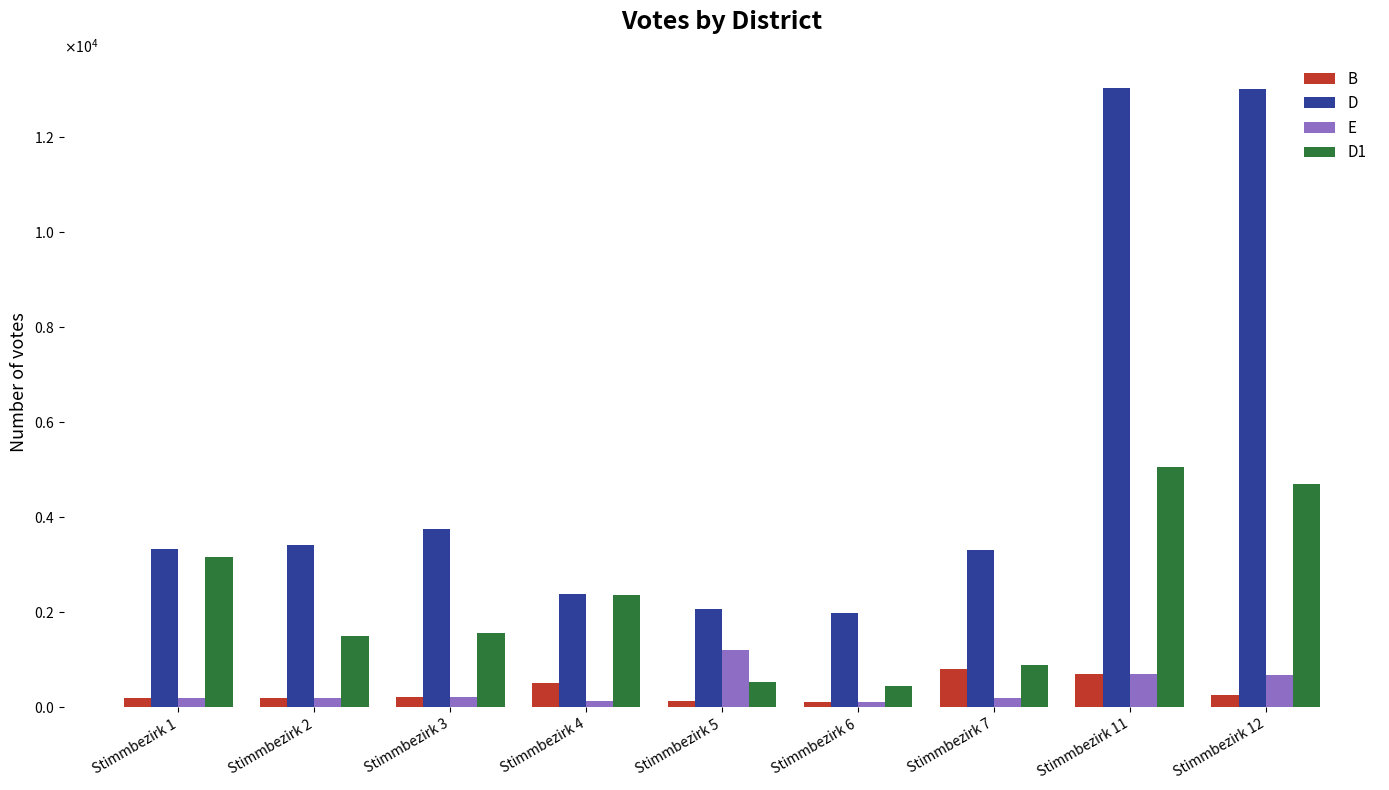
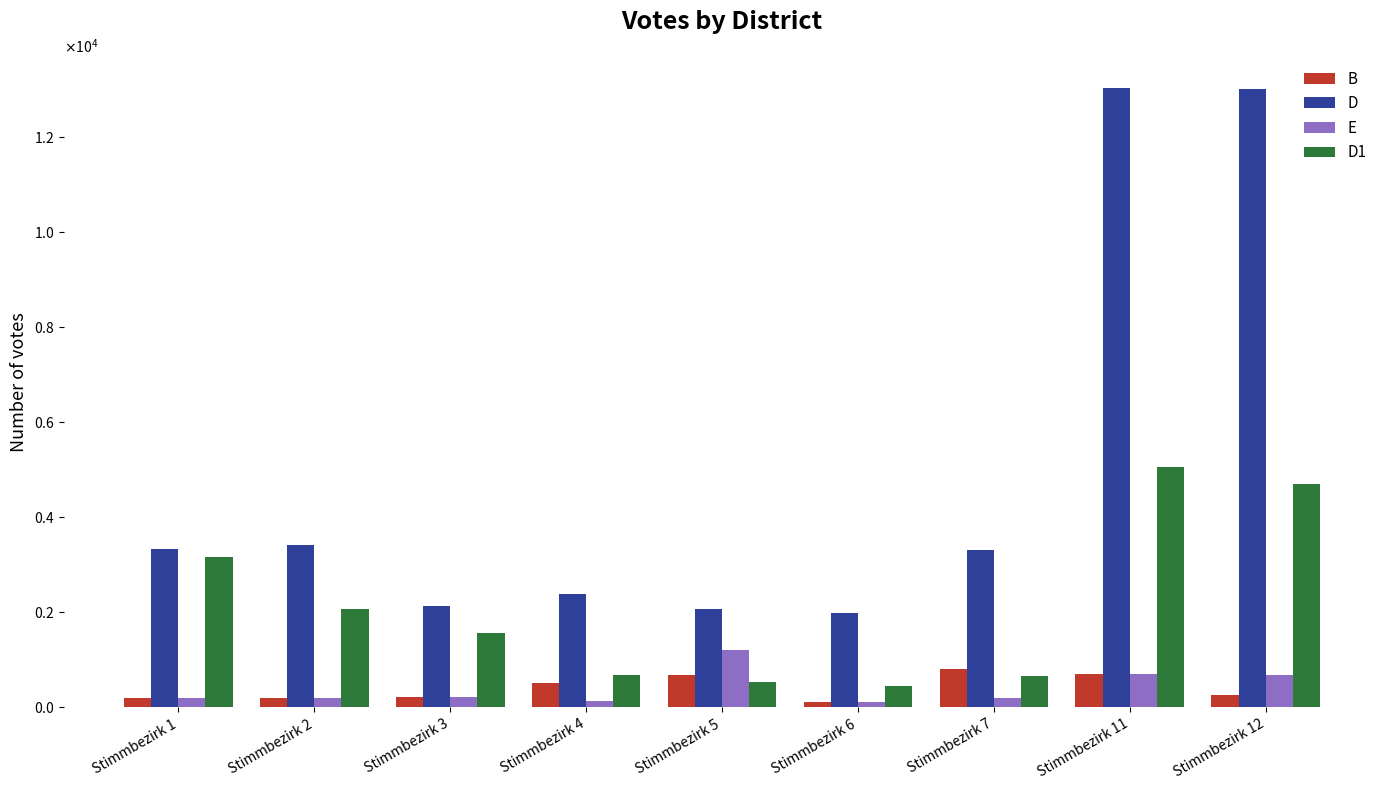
D1, Stimmbezirk 2: 1500 -> 2100
D, Stimmbezirk 3: 3800 -> 2100
D1, Stimmbezirk 4: 2400 -> 700
B, Stimmbezirk 5: 100 -> 700
D1, Stimmbezirk 7: 900 -> 700
